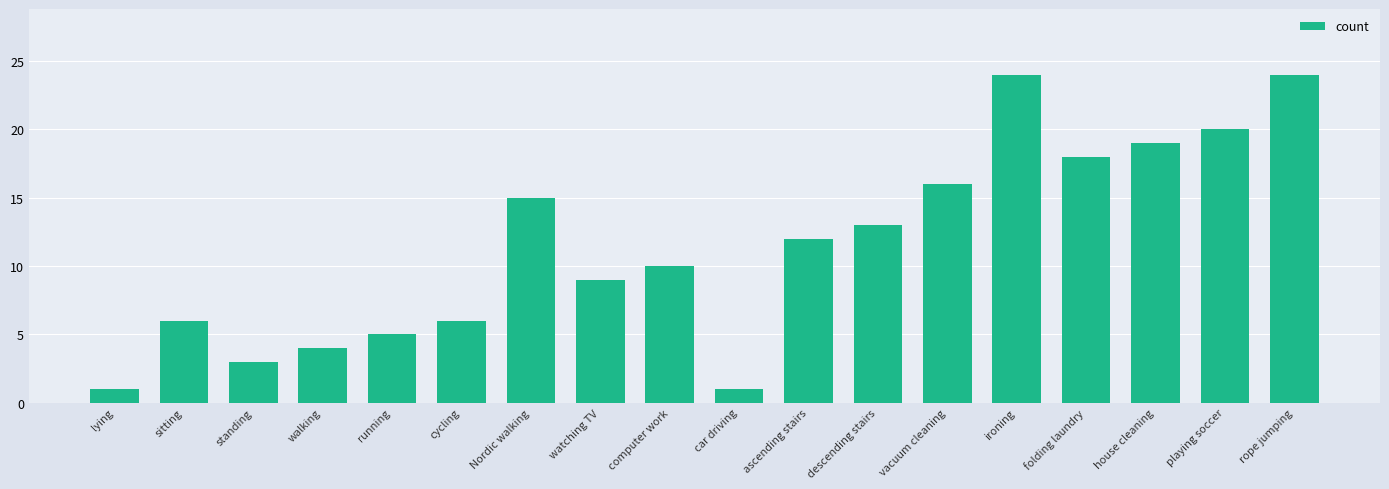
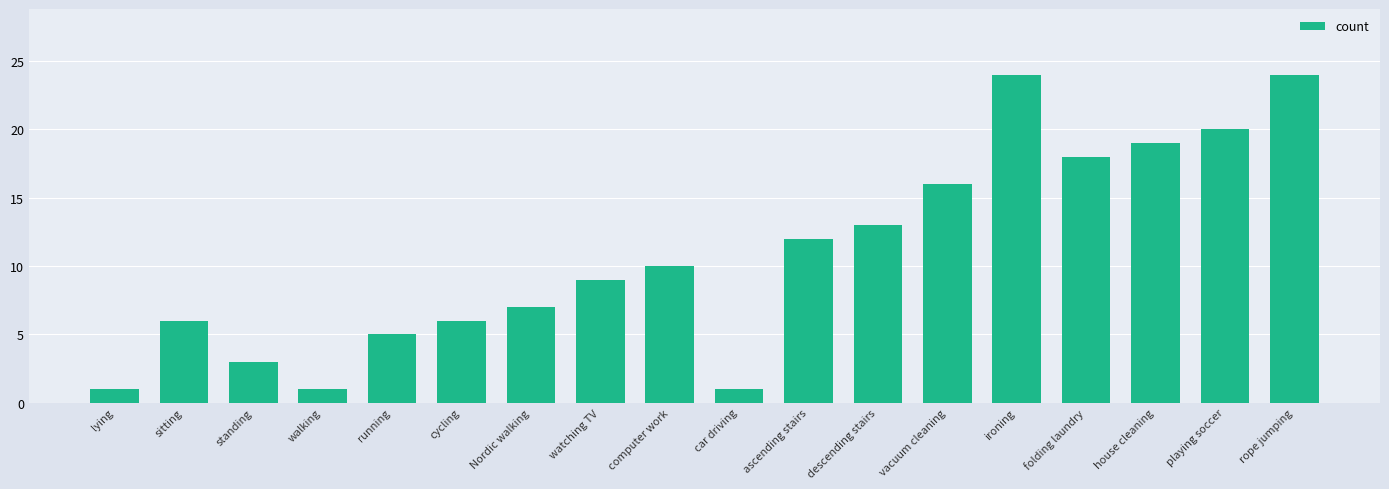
walking: 4 -> 1
Nordic walking: 15 -> 7
